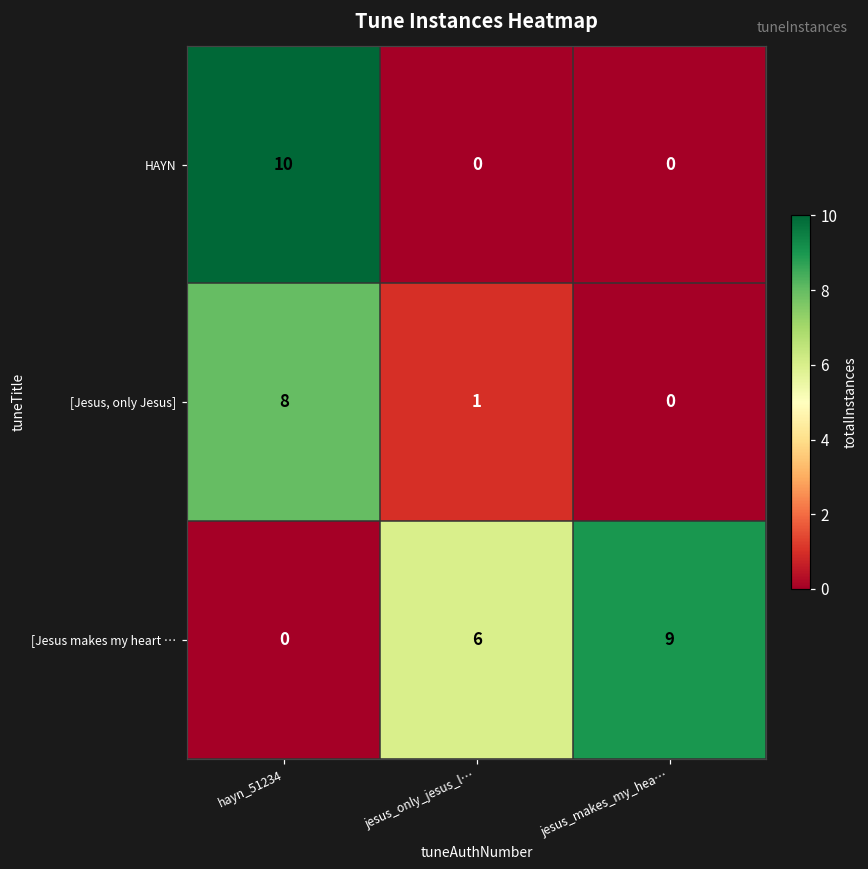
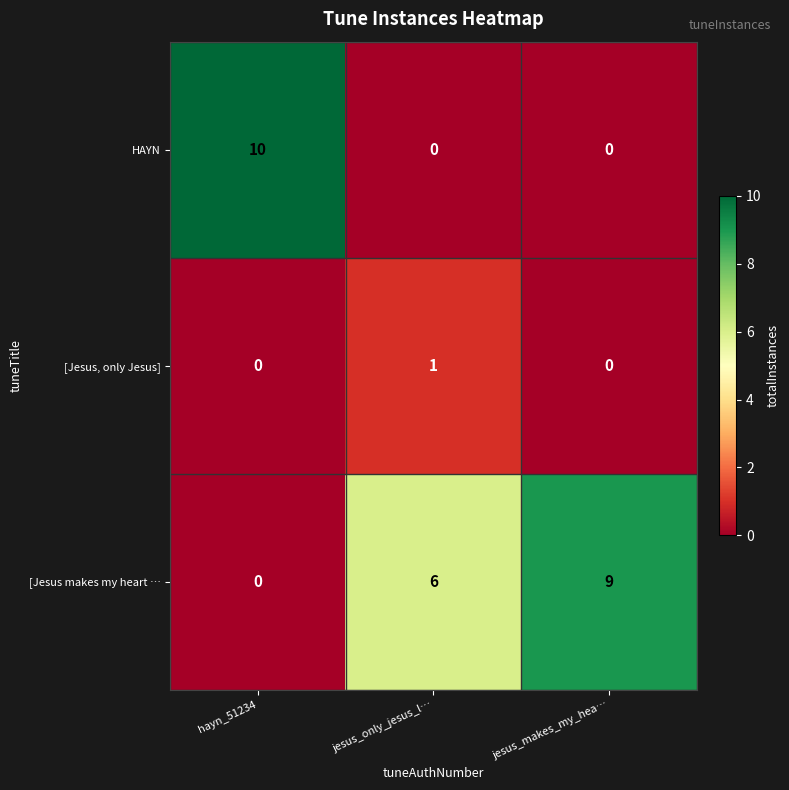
[Jesus, only Jesus], hayn_51234: 8 -> 0
